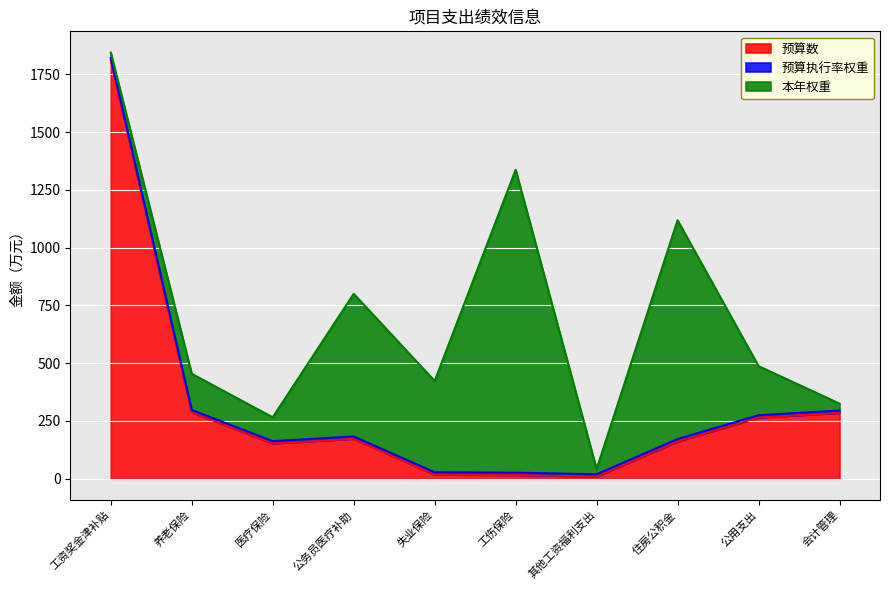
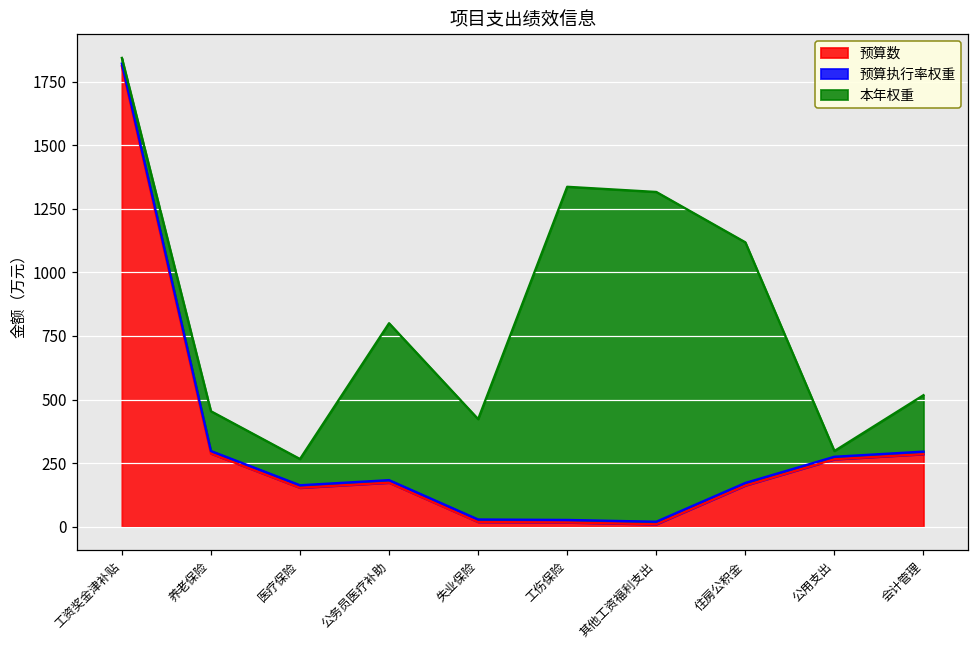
本年权重, 其他工资福利支出: 20 -> 1300
本年权重, 公用支出: 210 -> 20
本年权重, 会计管理: 30 -> 220
